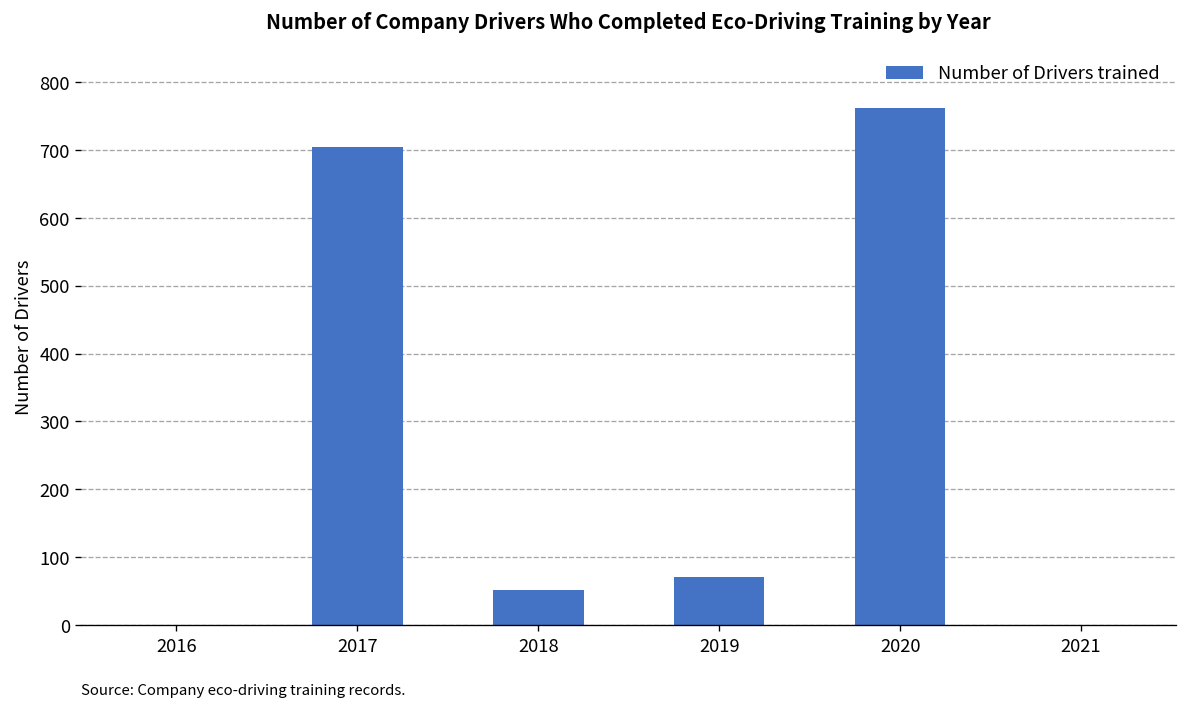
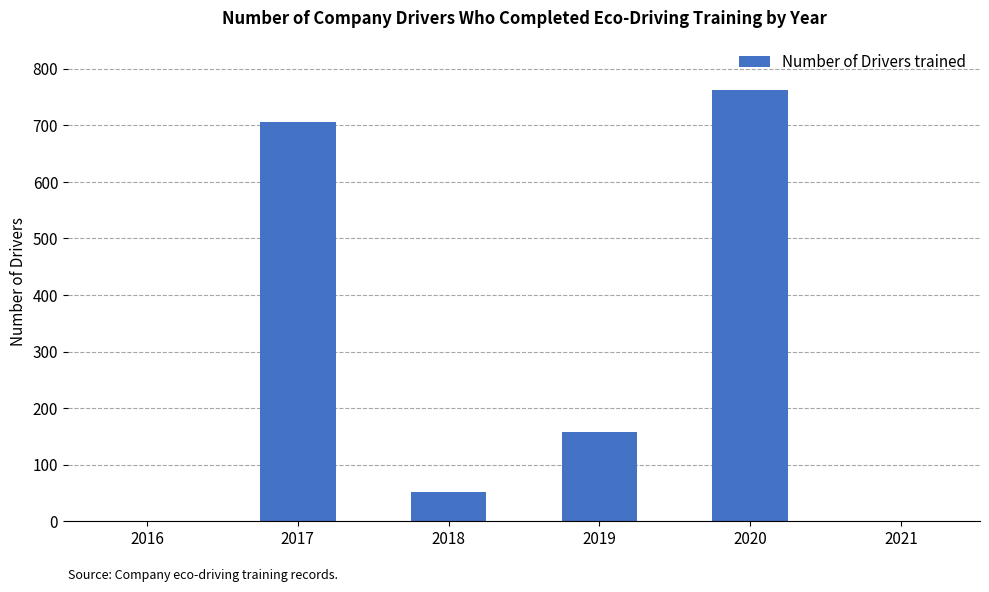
2019: 70 -> 160
